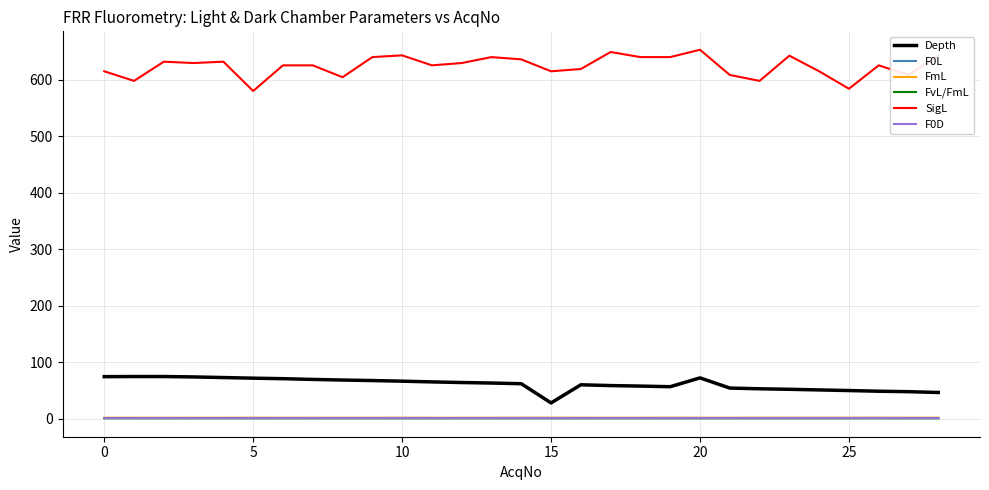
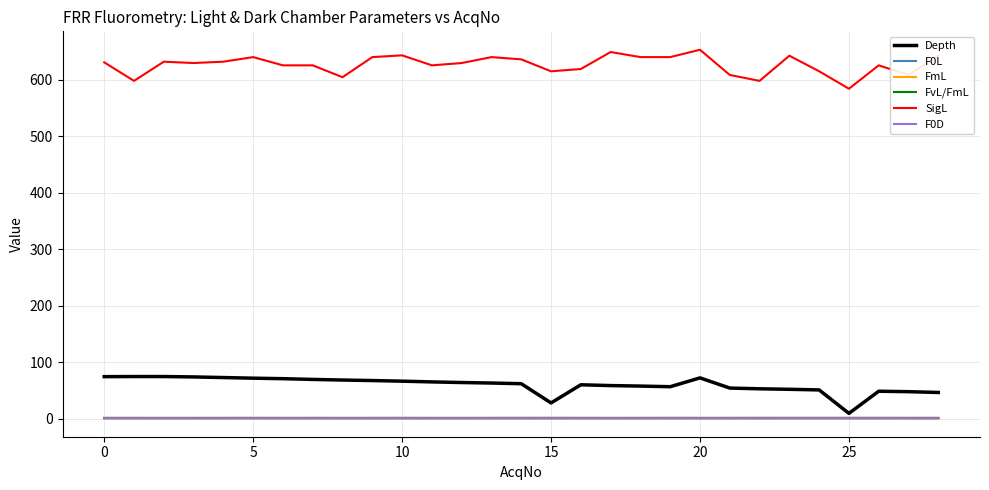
SigL, 0: 610 -> 630
SigL, 5: 580 -> 640
Depth, 25: 50 -> 10
